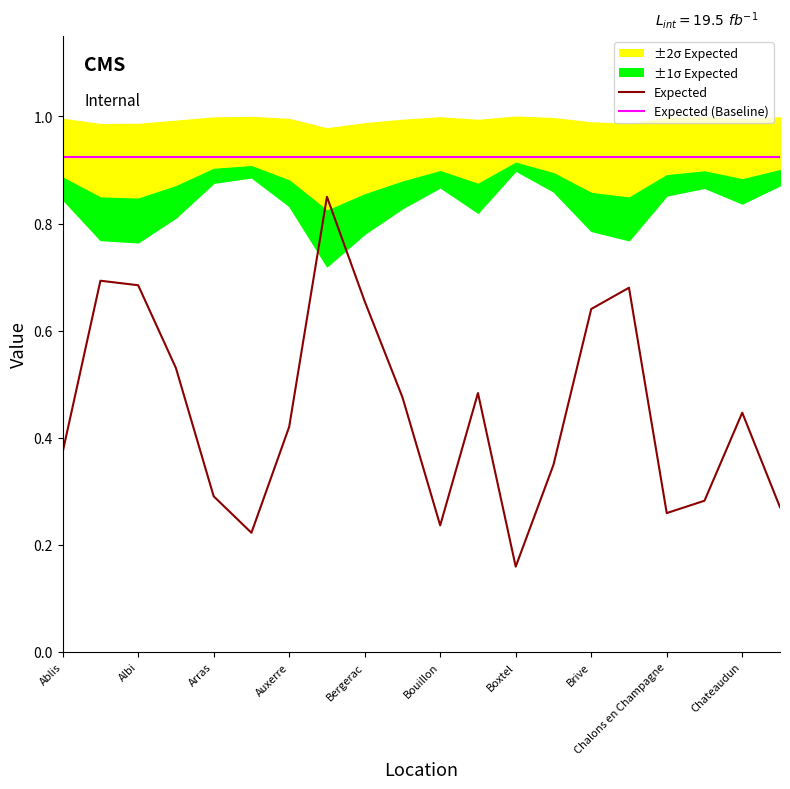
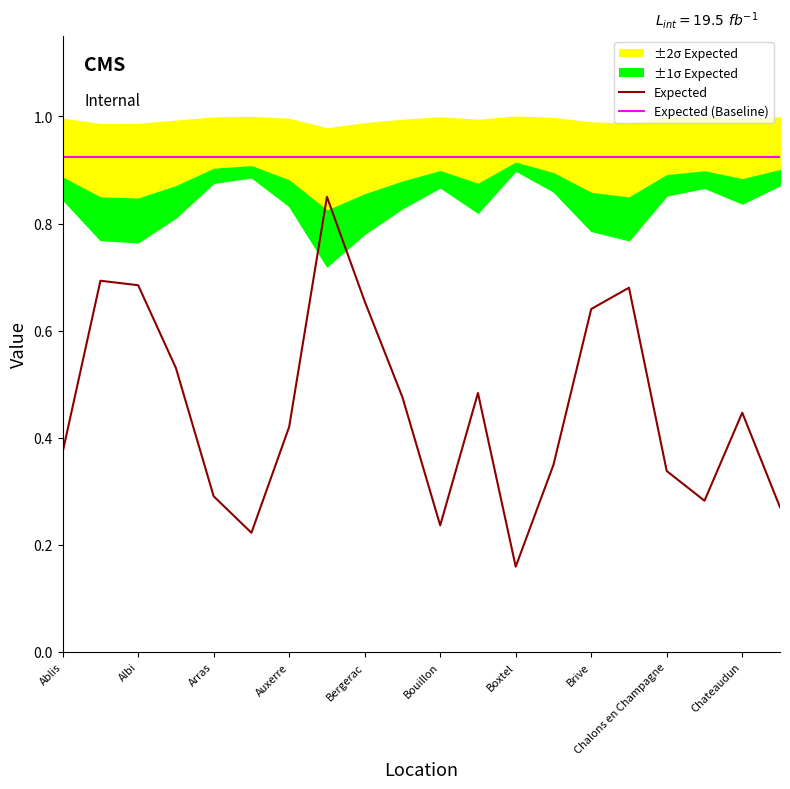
Expected, Chalons en Champagne: 0.26 -> 0.34
